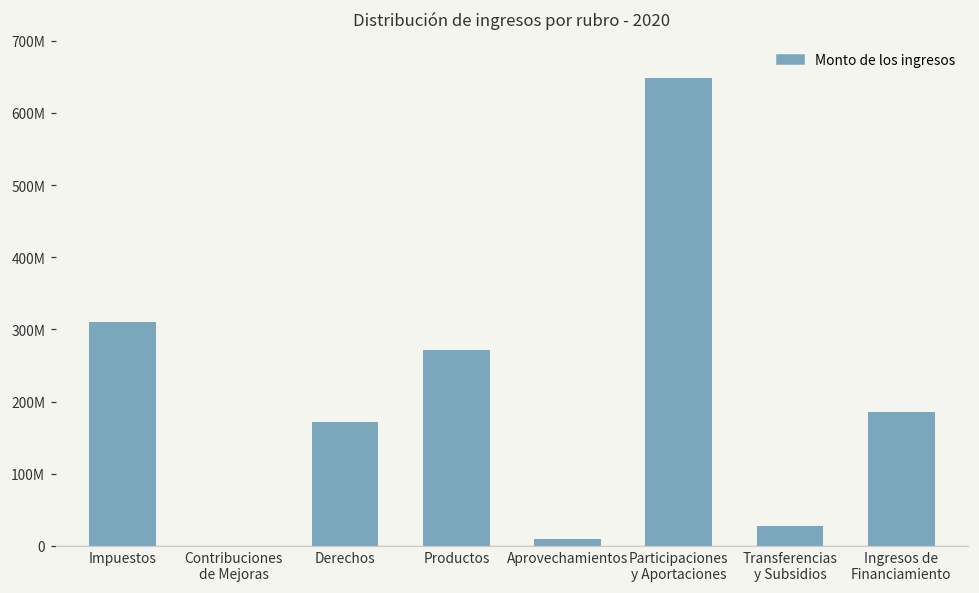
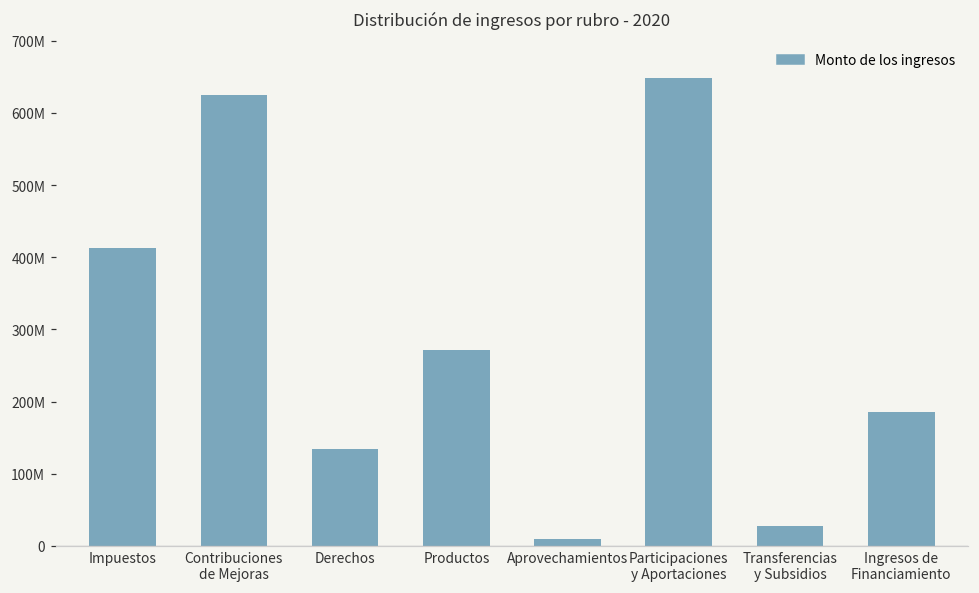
Impuestos: 310000000 -> 410000000
Contribuciones de Mejoras: 0 -> 620000000
Derechos: 170000000 -> 130000000
